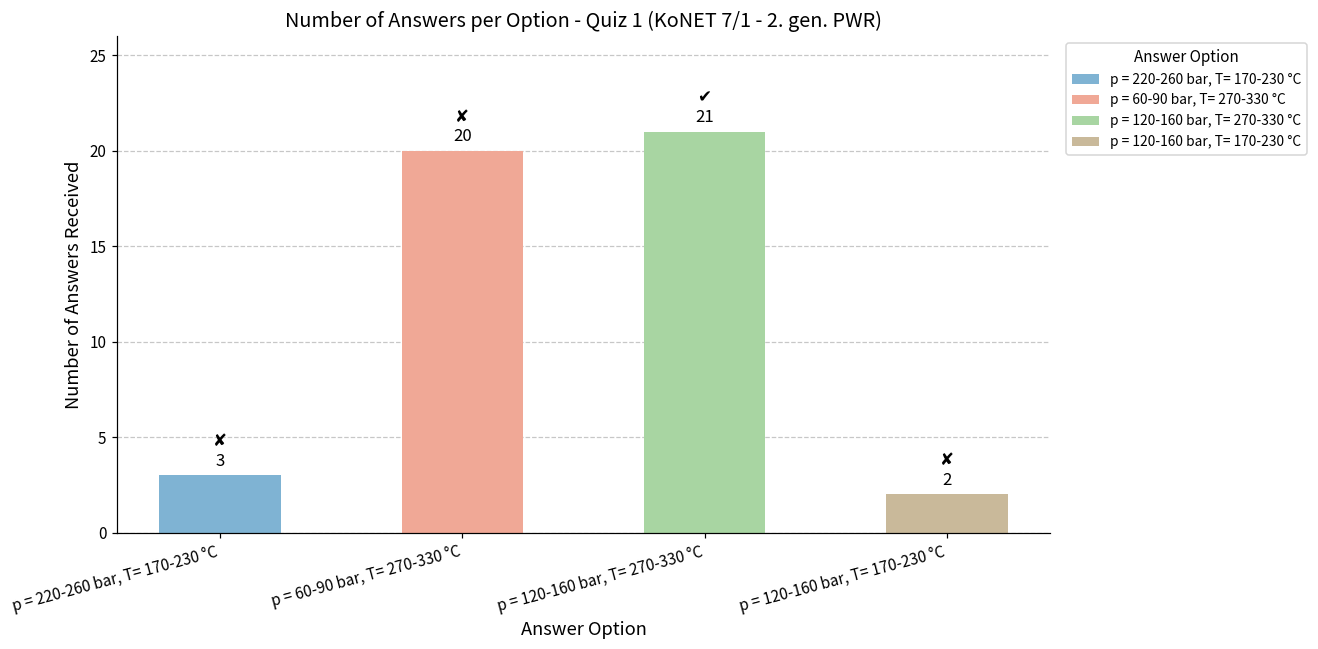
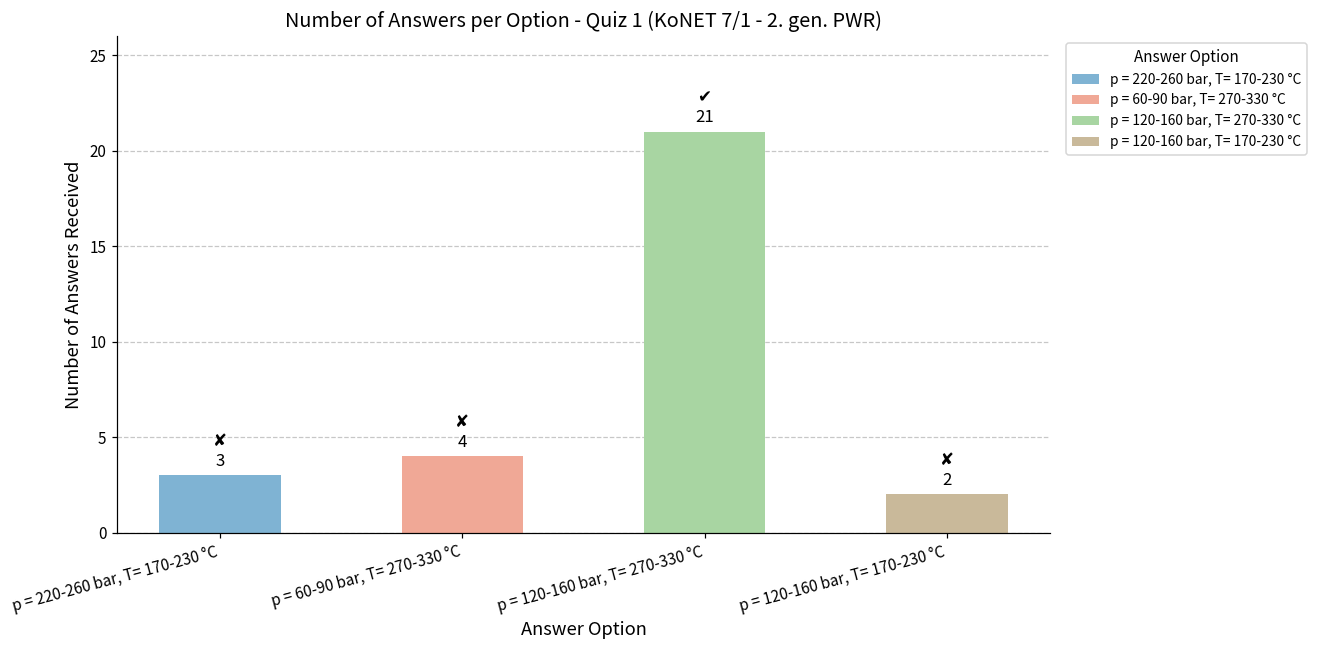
p = 60-90 bar, T= 270-330 °C: 20 -> 4
